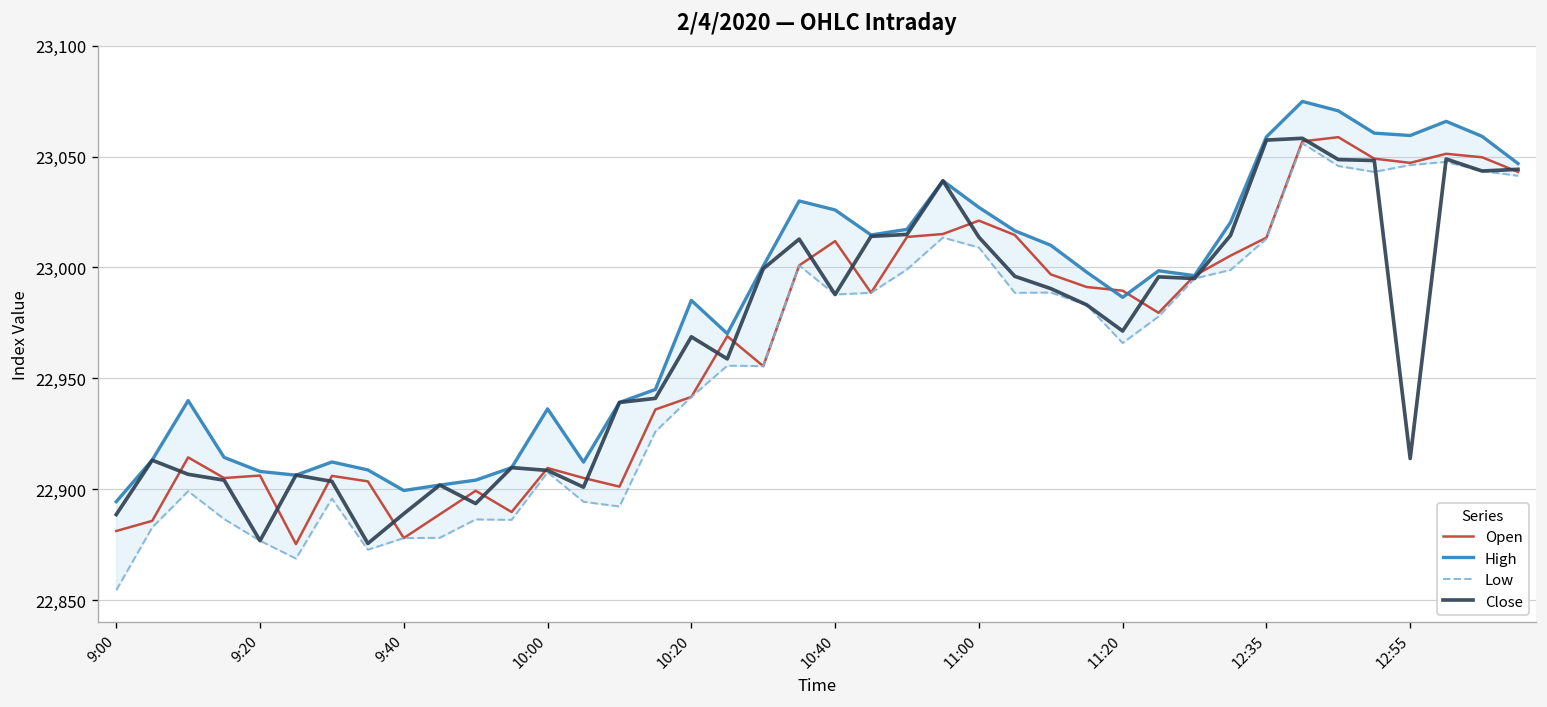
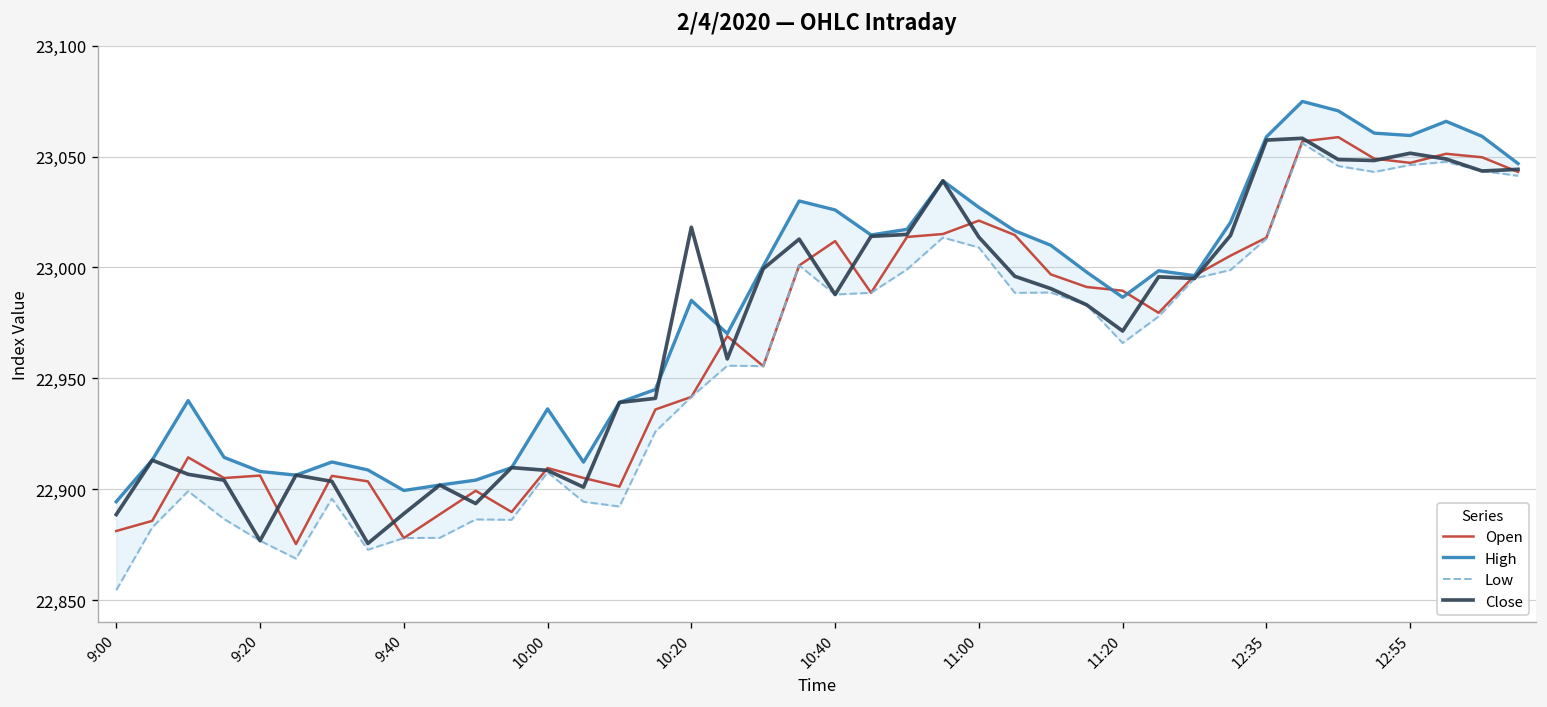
Close, 10:20: 22,969 -> 23,018
Close, 12:55: 22,914 -> 23,051
